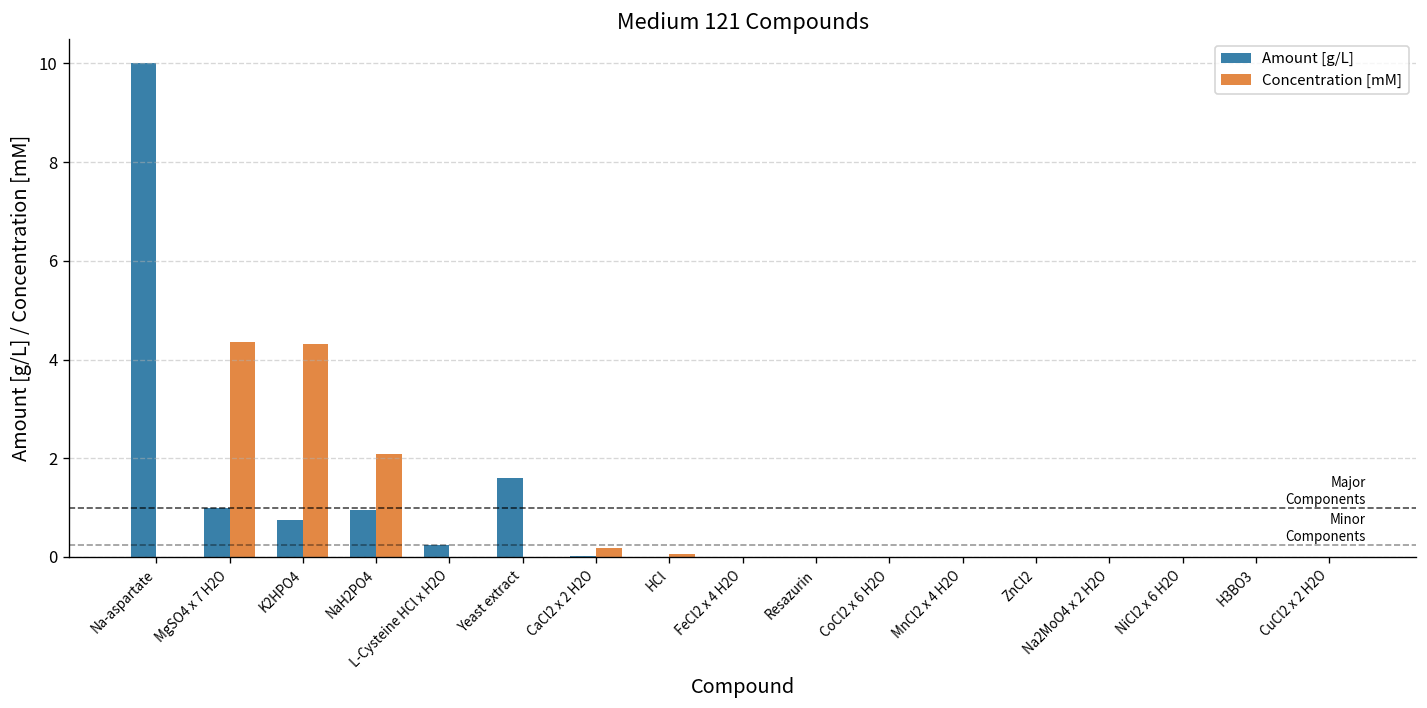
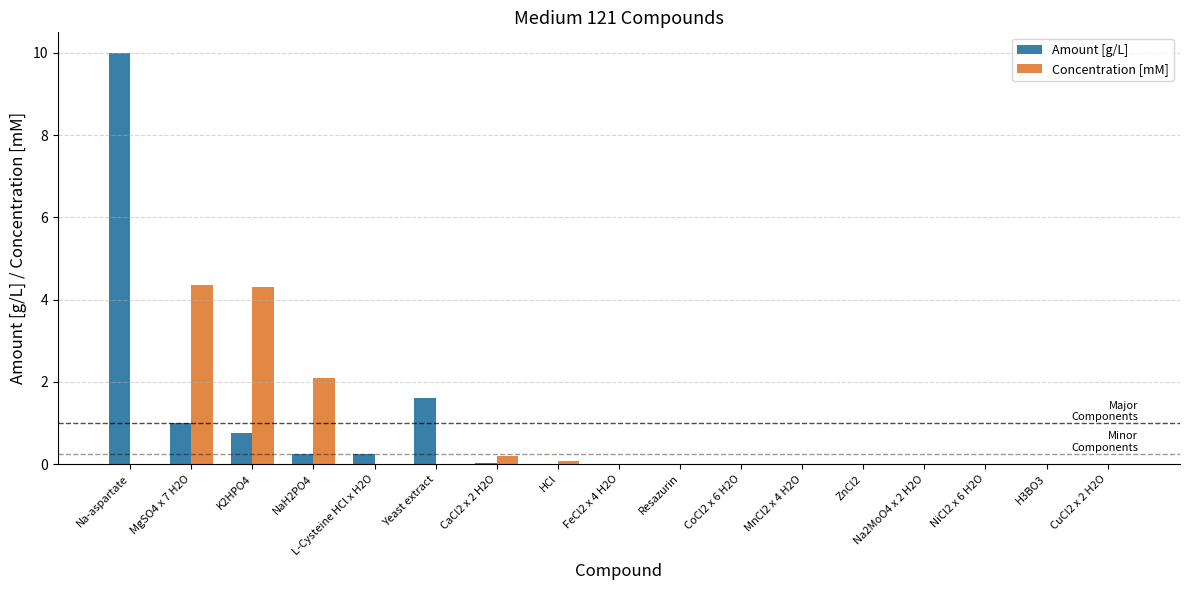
Amount [g/L], NaH2PO4: 1.0 -> 0.3
